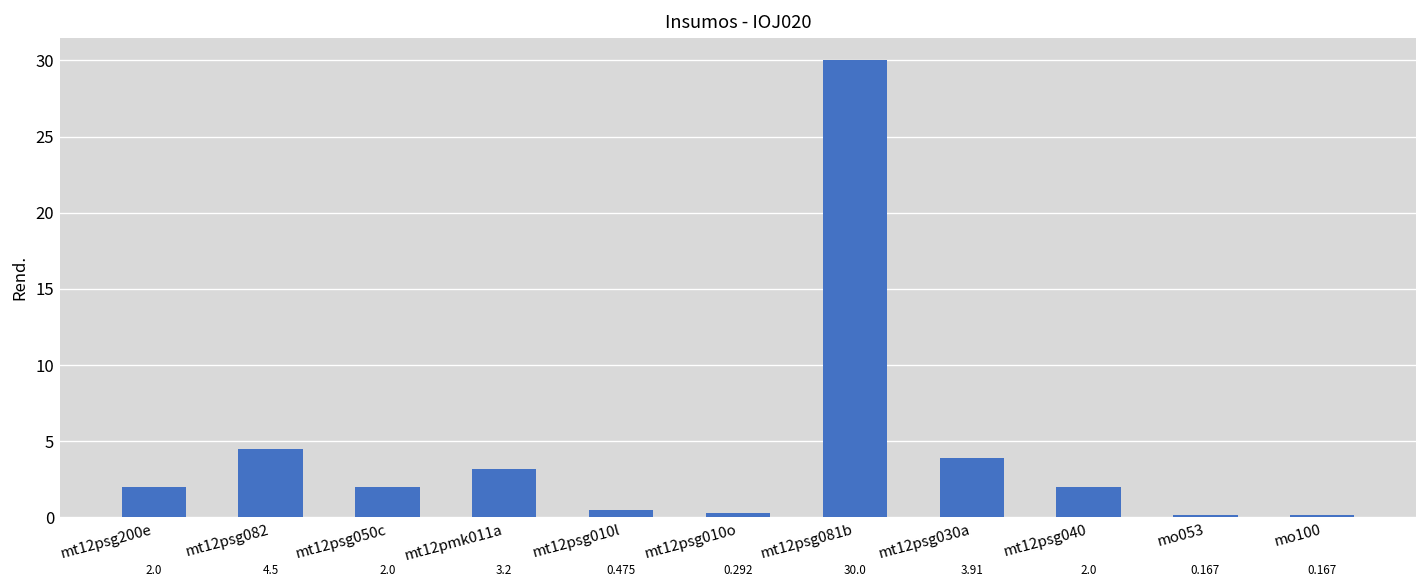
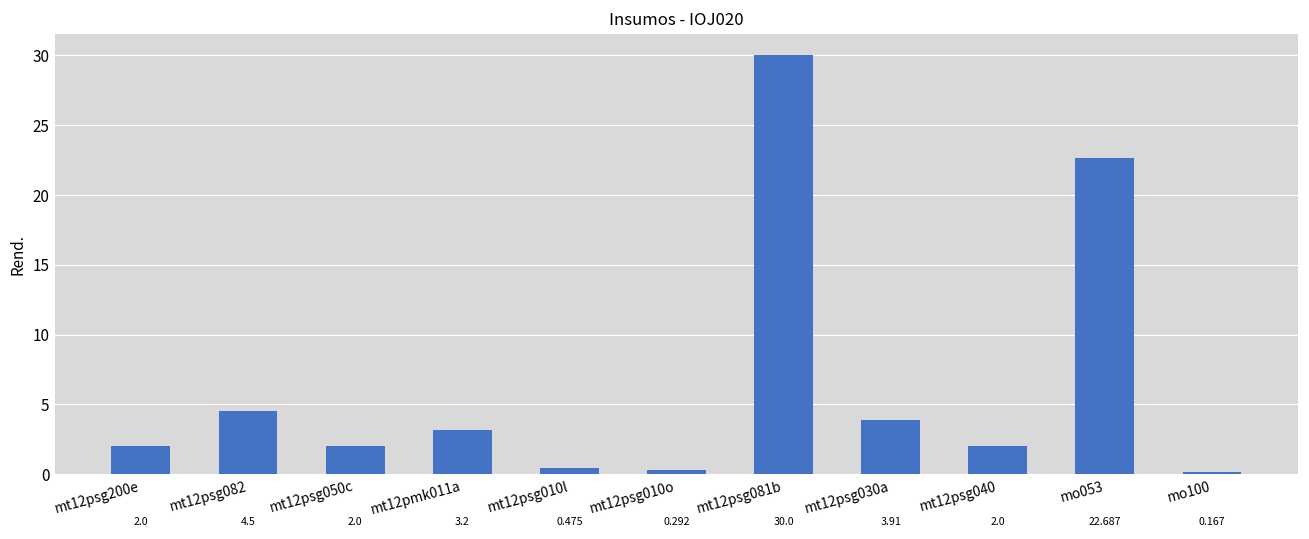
mo053: 0.167 -> 22.687
